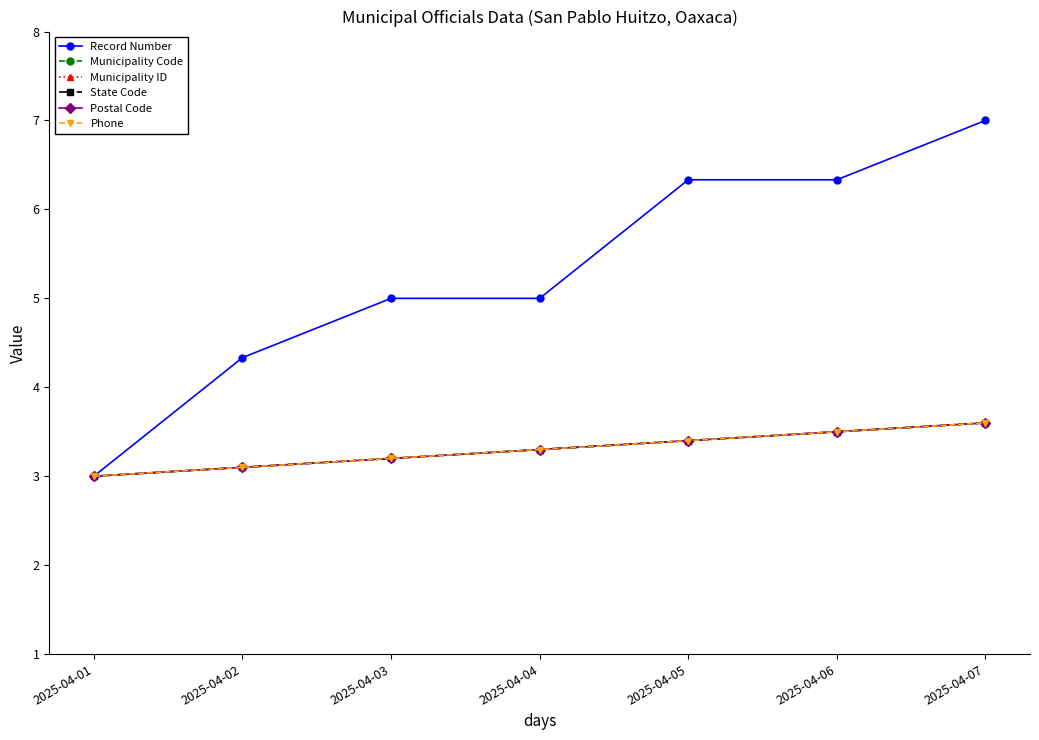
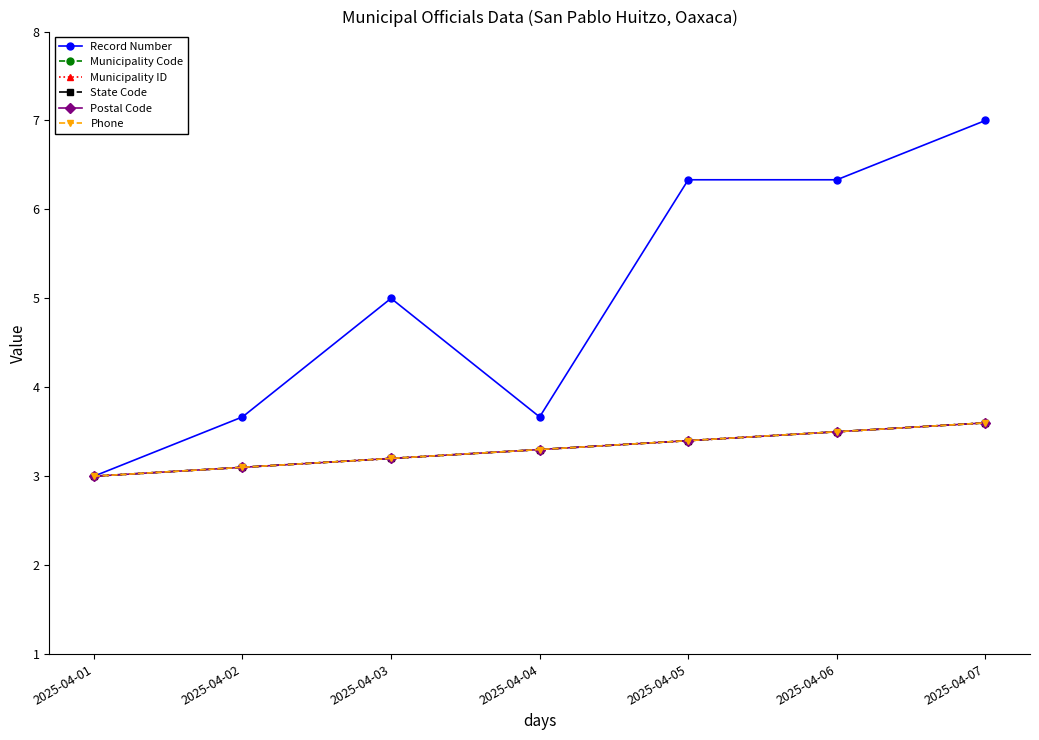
Record Number, 2025-04-02: 4.3 -> 3.7
Record Number, 2025-04-04: 5.0 -> 3.7
